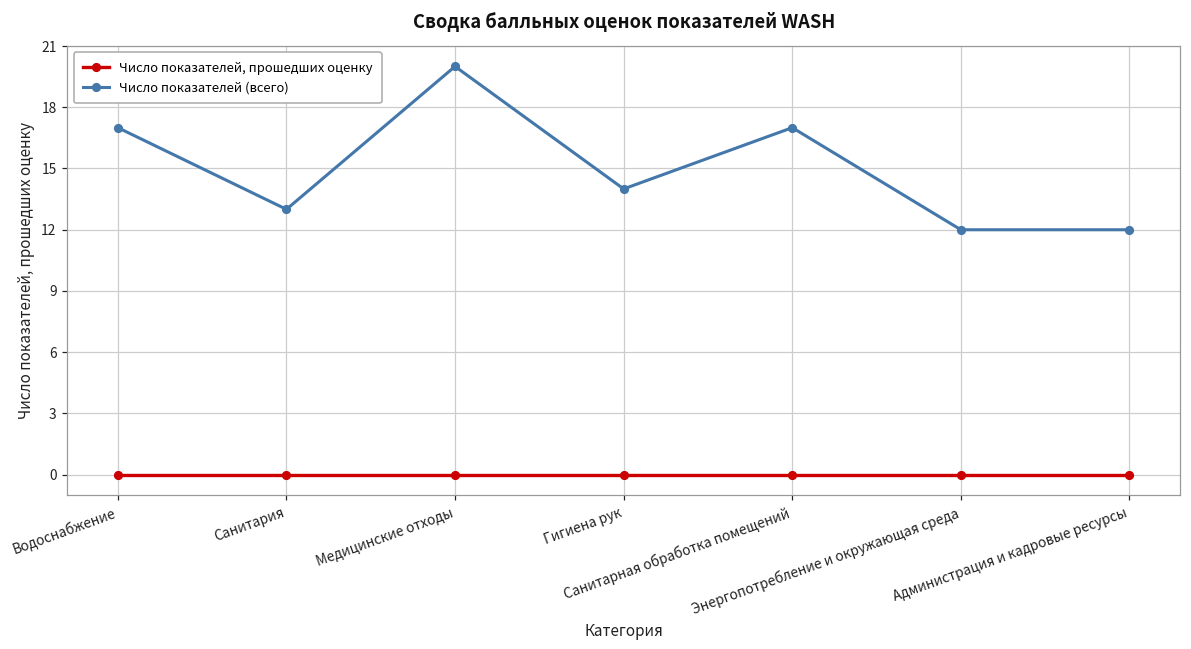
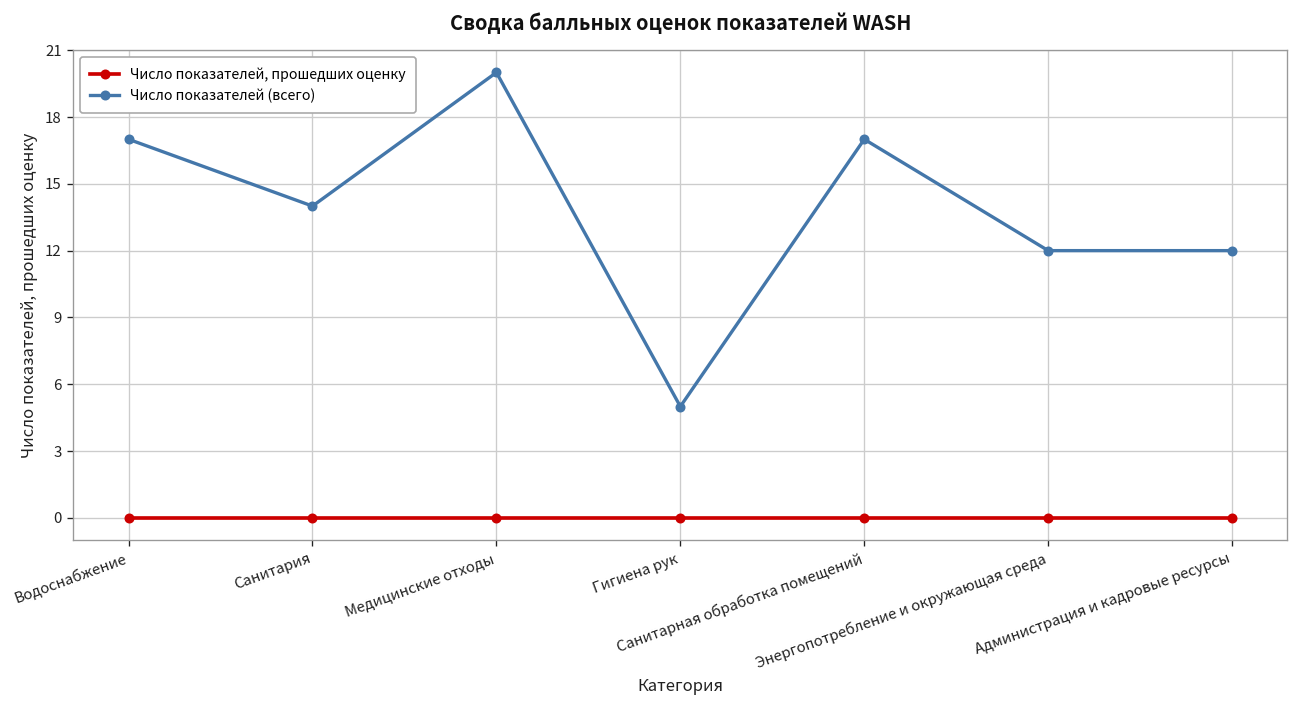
Число показателей (всего), Санитария: 13 -> 14
Число показателей (всего), Гигиена рук: 14 -> 5
